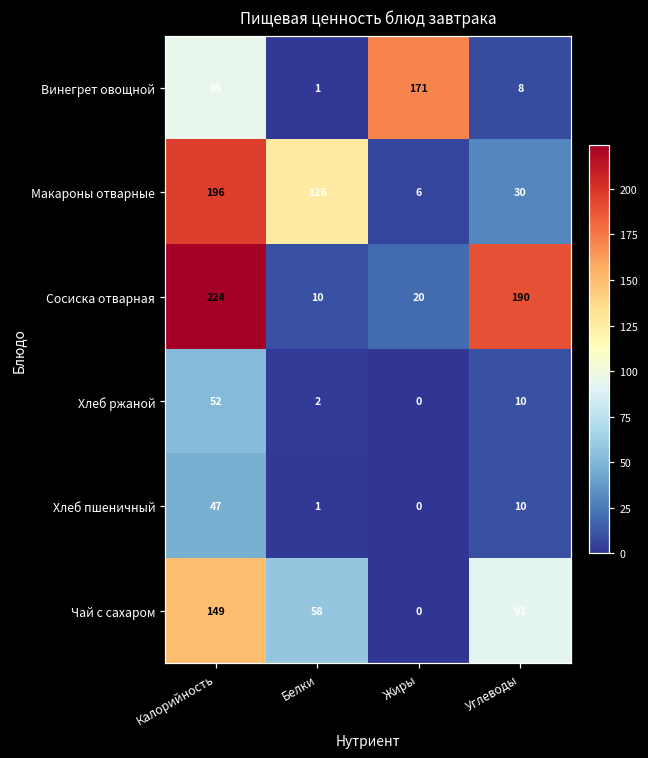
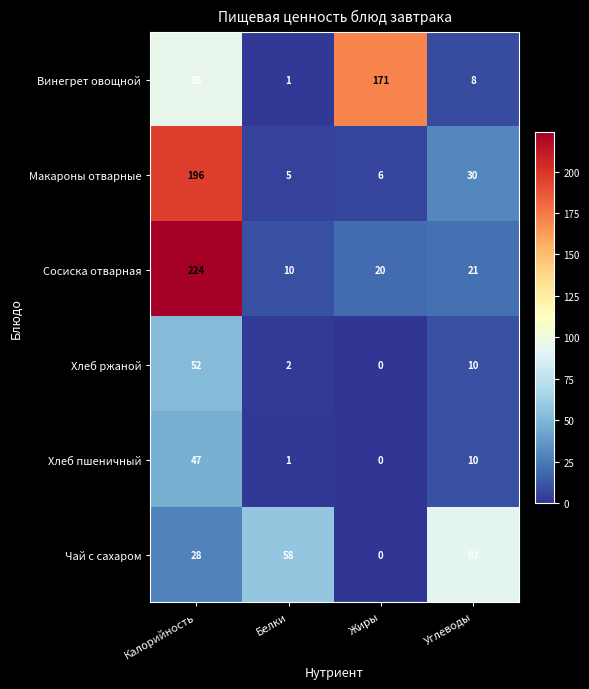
Макароны отварные, Белки: 126 -> 5
Сосиска отварная, Углеводы: 190 -> 21
Чай с сахаром, Калорийность: 149 -> 28
